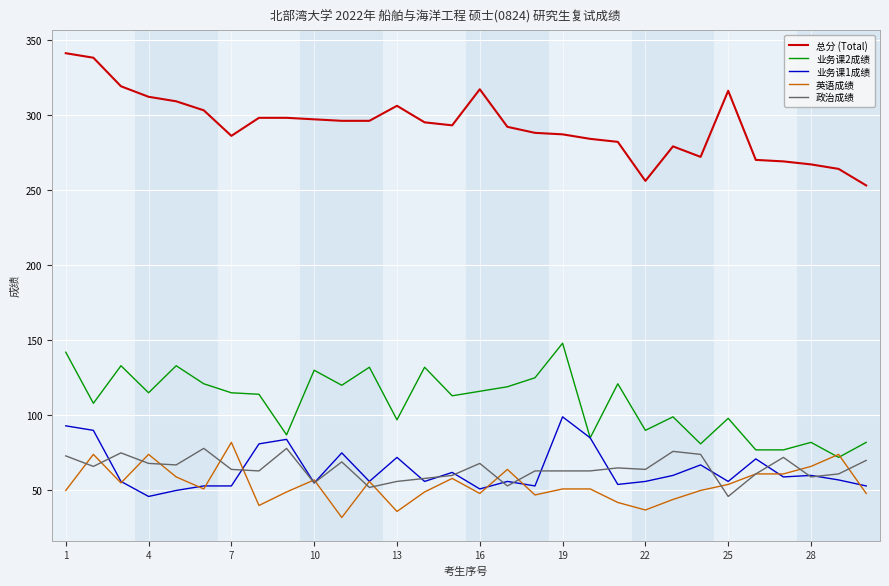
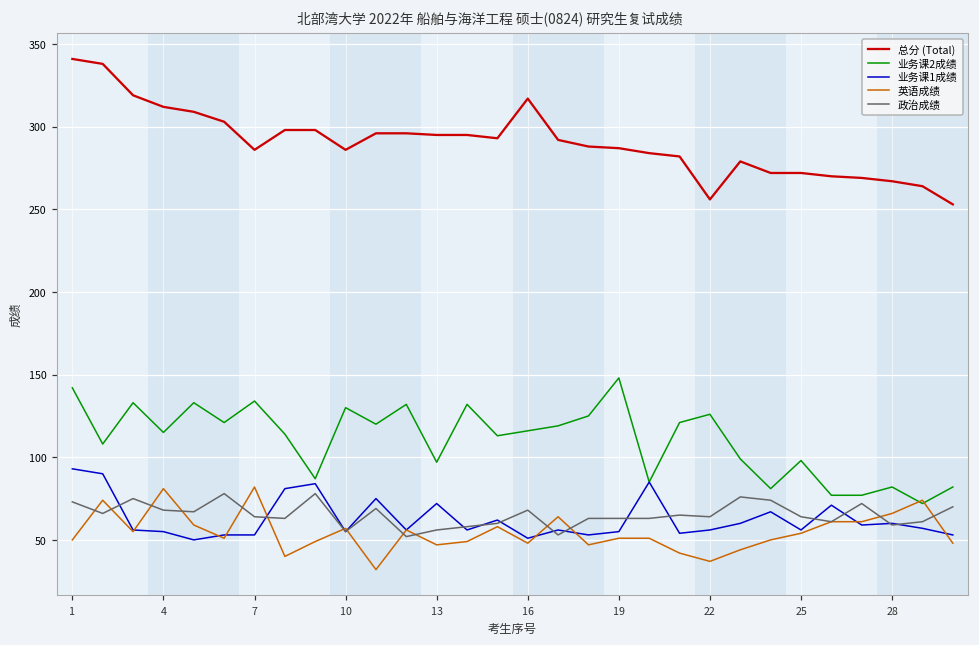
业务课1成绩, 4: 46 -> 55
英语成绩, 4: 74 -> 81
业务课2成绩, 7: 115 -> 134
总分 (Total), 10: 297 -> 286
总分 (Total), 13: 306 -> 295
英语成绩, 13: 36 -> 47
业务课1成绩, 19: 99 -> 55
业务课2成绩, 22: 90 -> 126
总分 (Total), 25: 316 -> 272
政治成绩, 25: 46 -> 64
